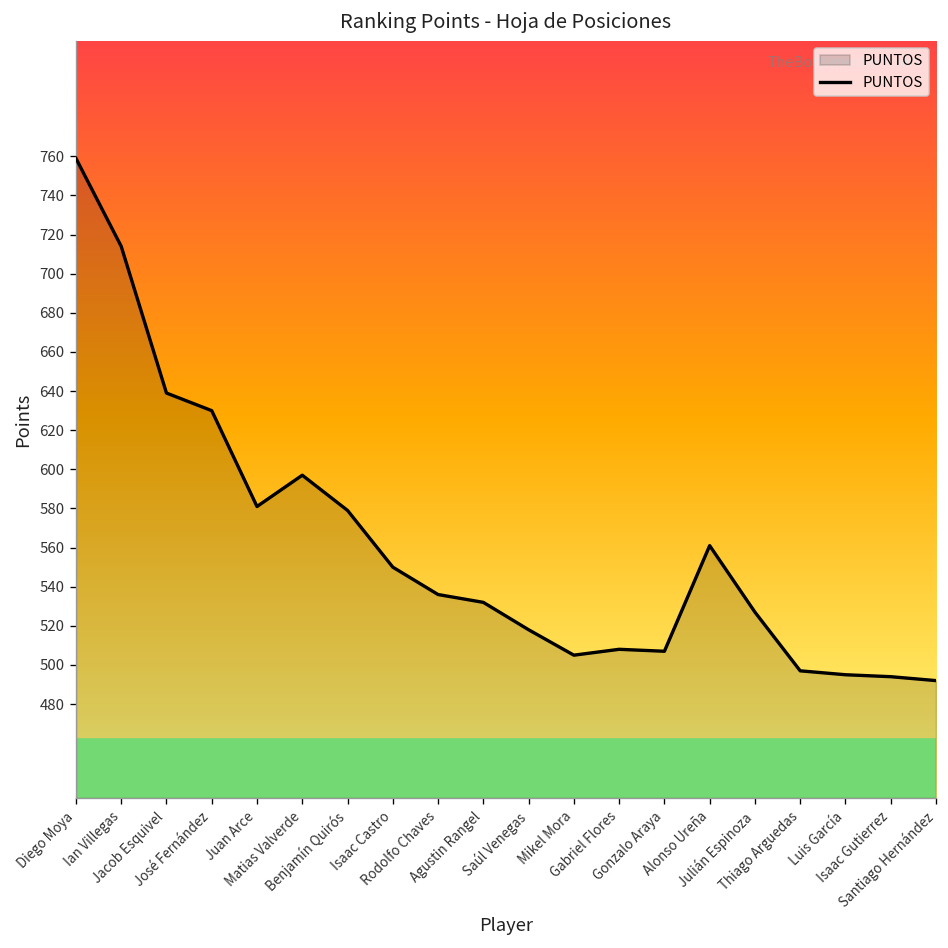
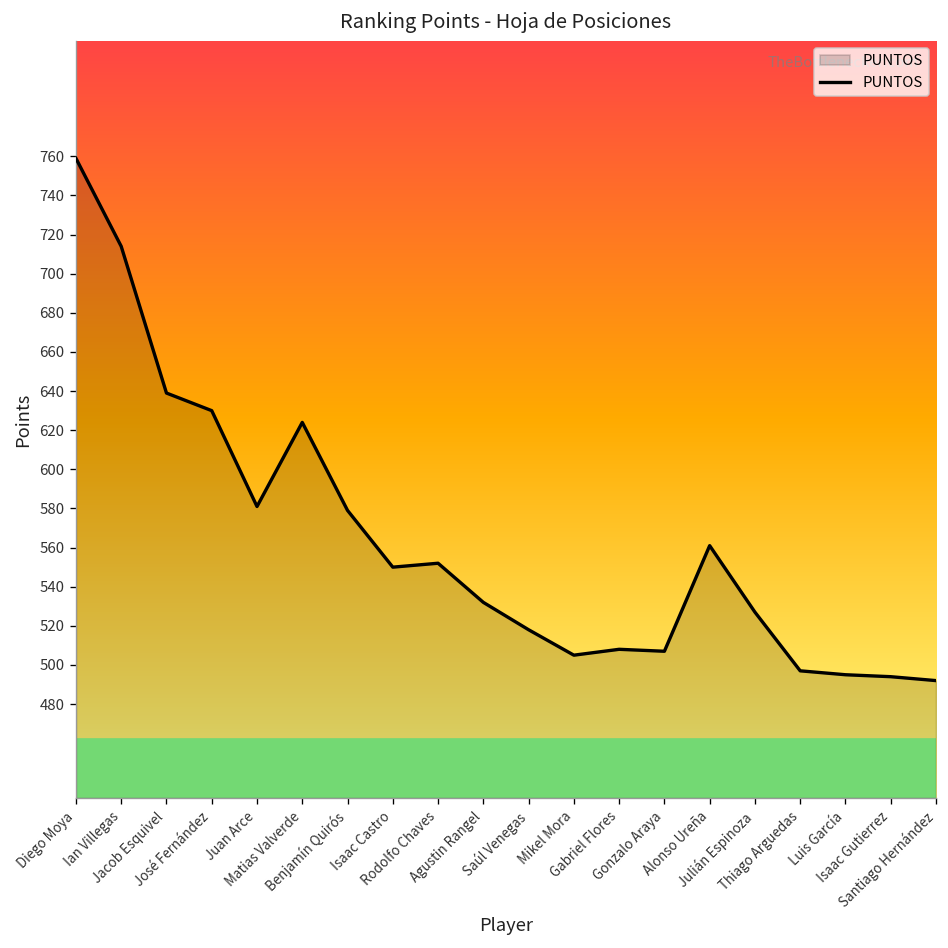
Matias Valverde: 597 -> 624
Rodolfo Chaves: 536 -> 552
